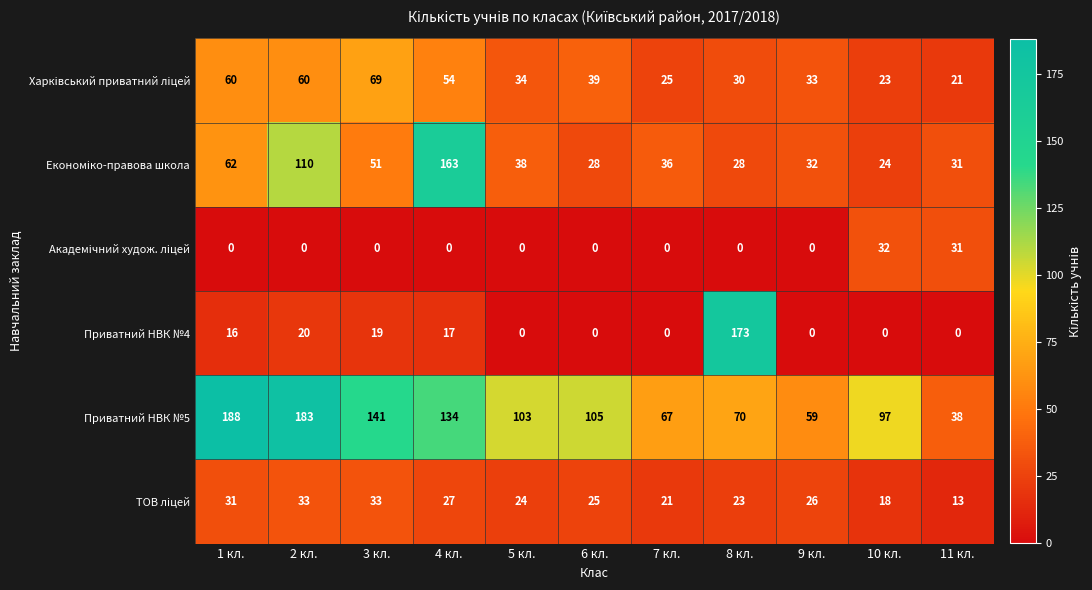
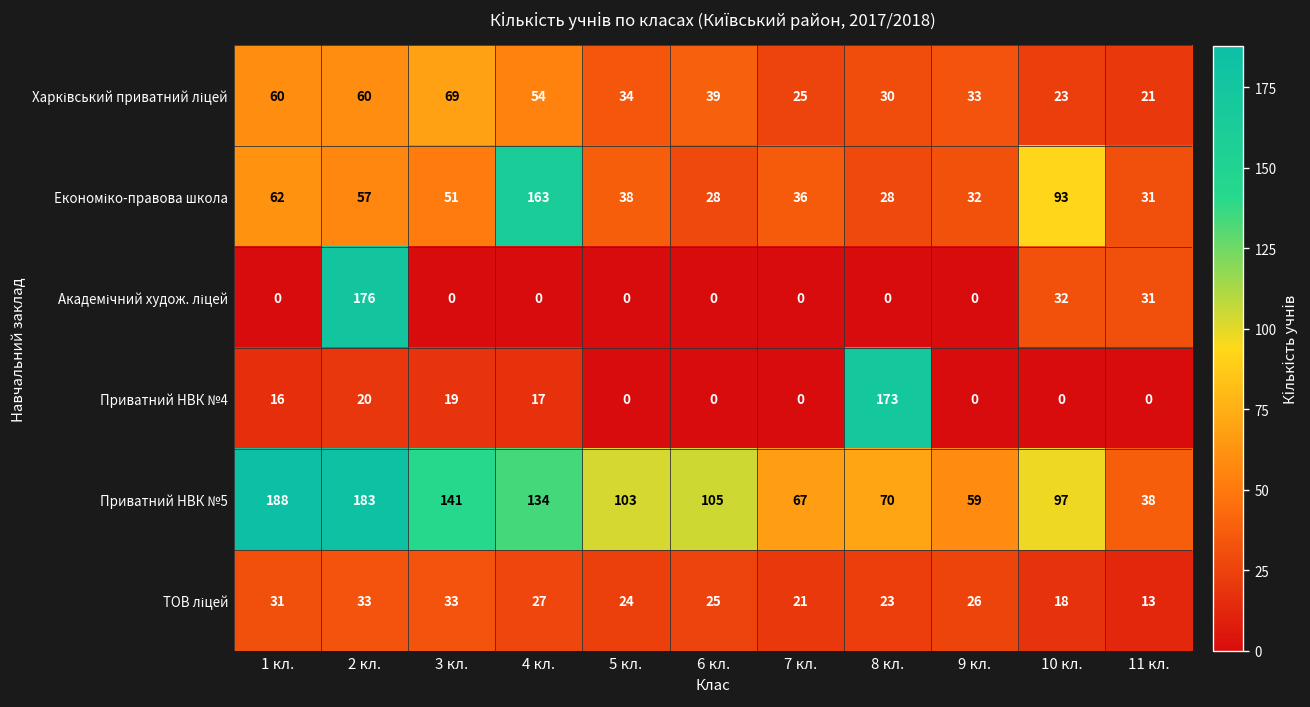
Економіко-правова школа, 2 кл.: 110 -> 57
Економіко-правова школа, 10 кл.: 24 -> 93
Академічний худож. ліцей, 2 кл.: 0 -> 176
